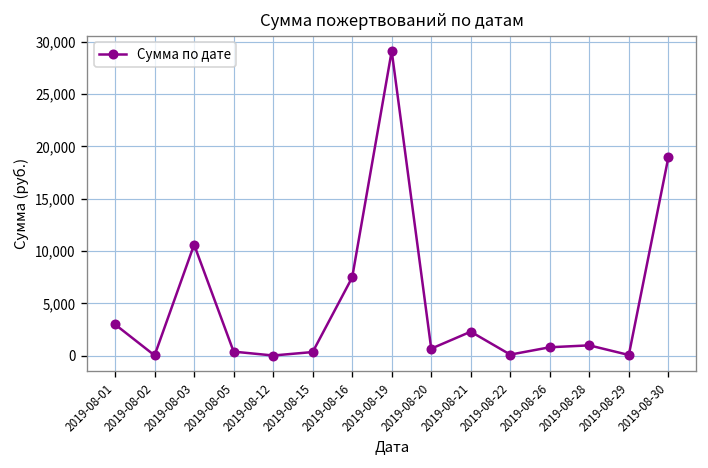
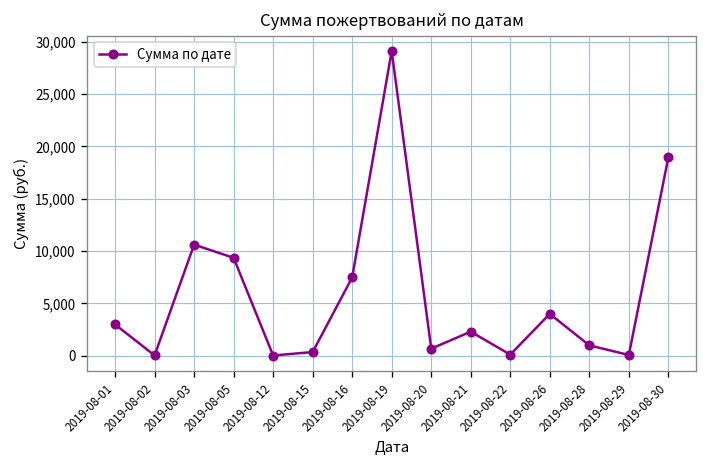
2019-08-05: 0 -> 9,000
2019-08-26: 1,000 -> 4,000
